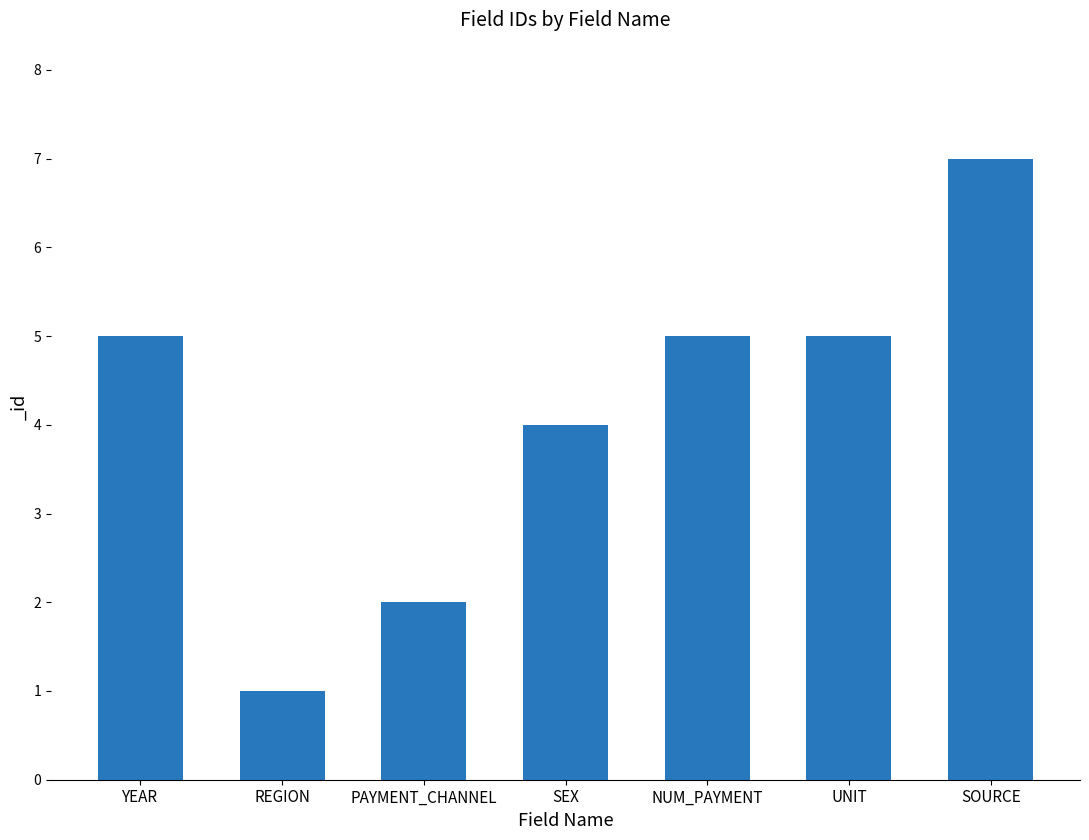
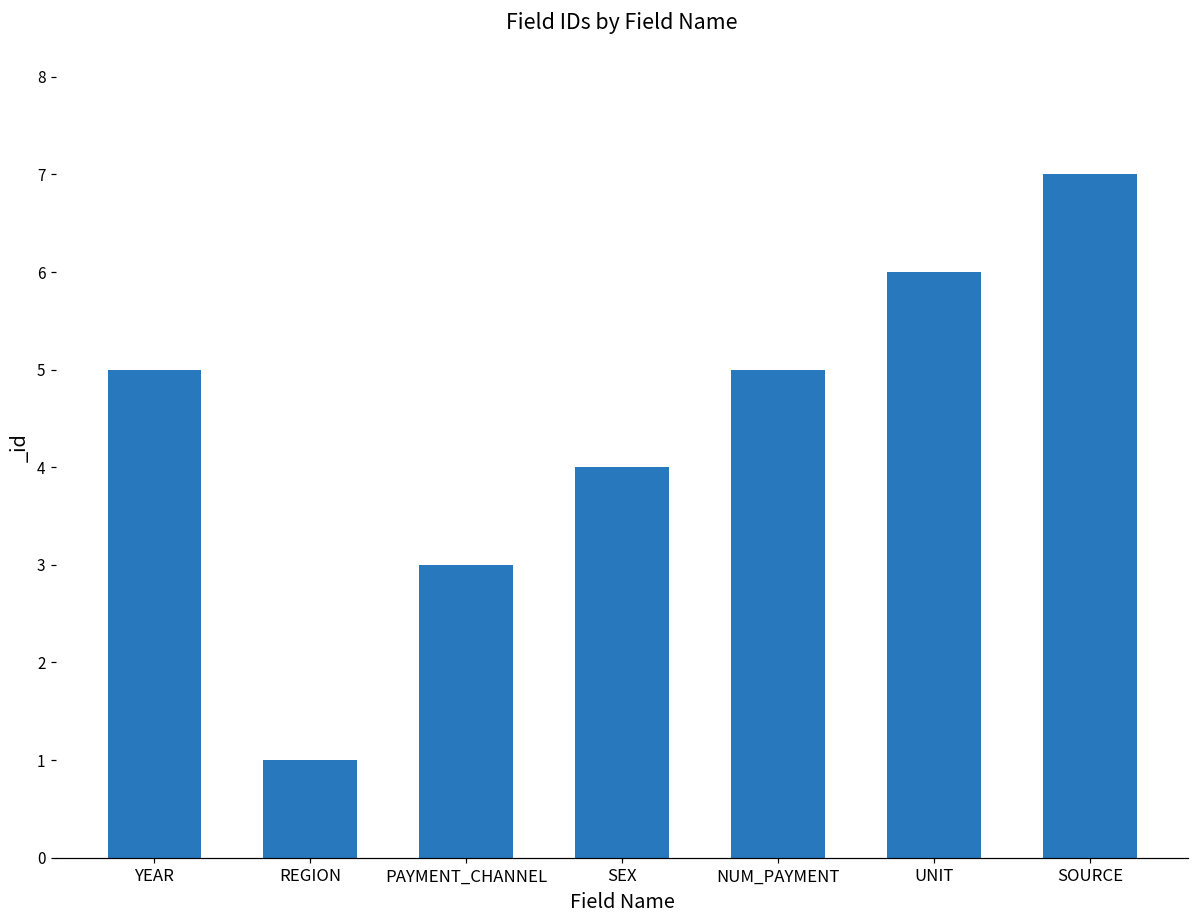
PAYMENT_CHANNEL: 2 -> 3
UNIT: 5 -> 6
